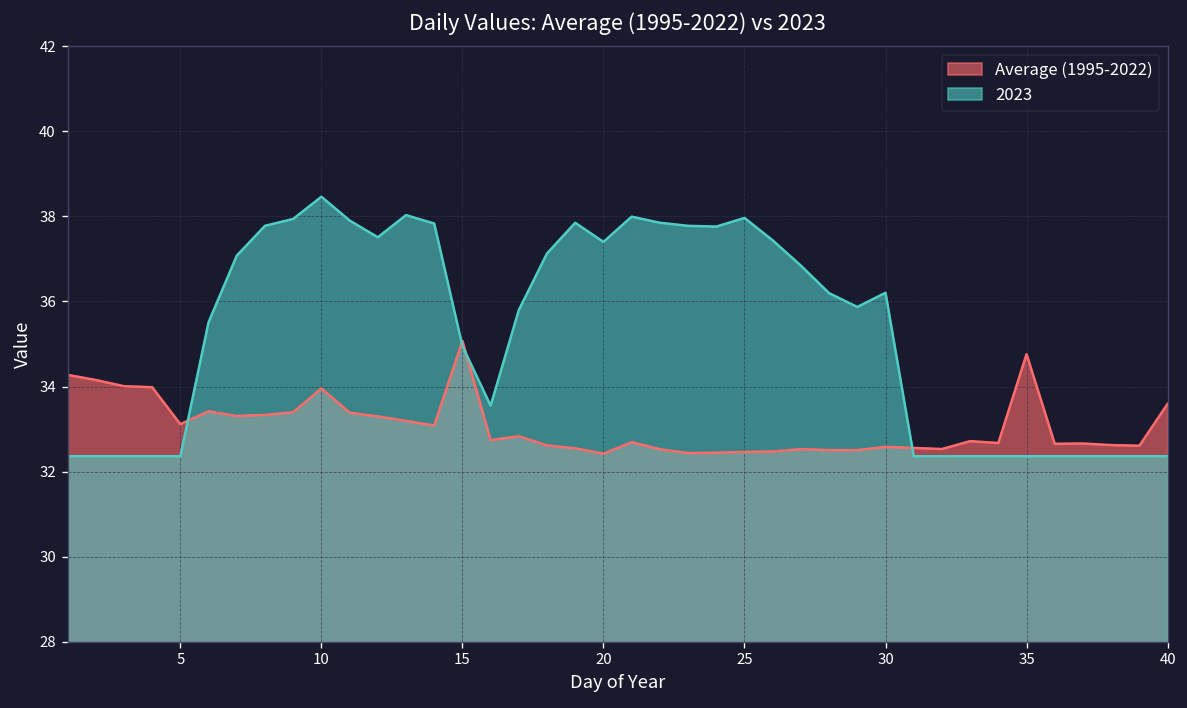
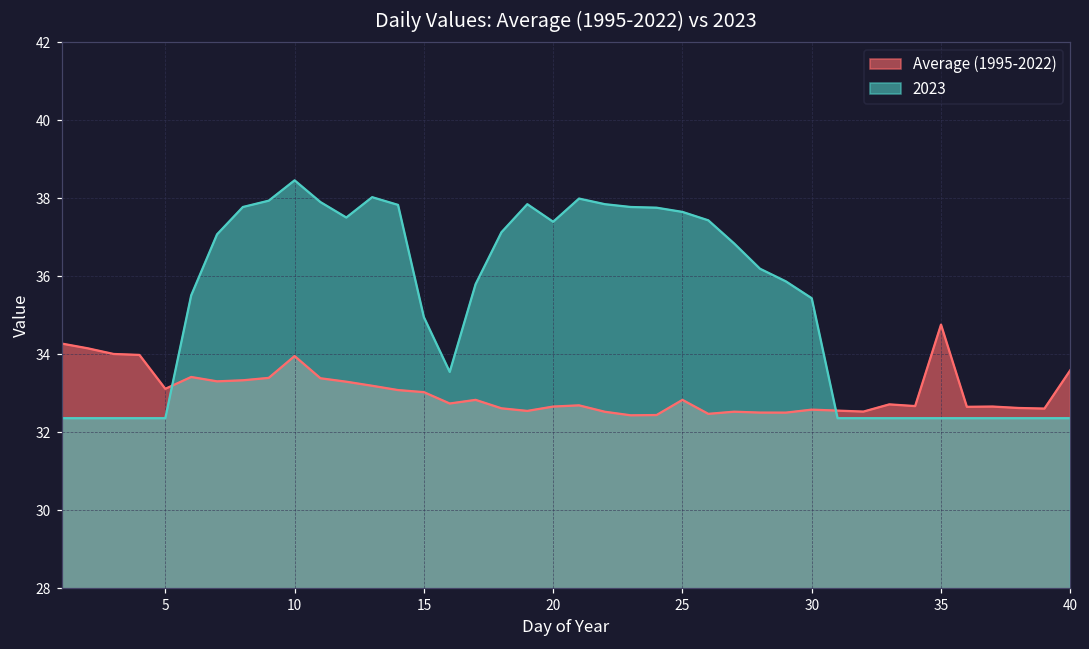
Average (1995-2022), 15: 35.1 -> 33.0
Average (1995-2022), 20: 32.4 -> 32.7
Average (1995-2022), 25: 32.5 -> 32.8
2023, 25: 38.0 -> 37.7
2023, 30: 36.2 -> 35.4
